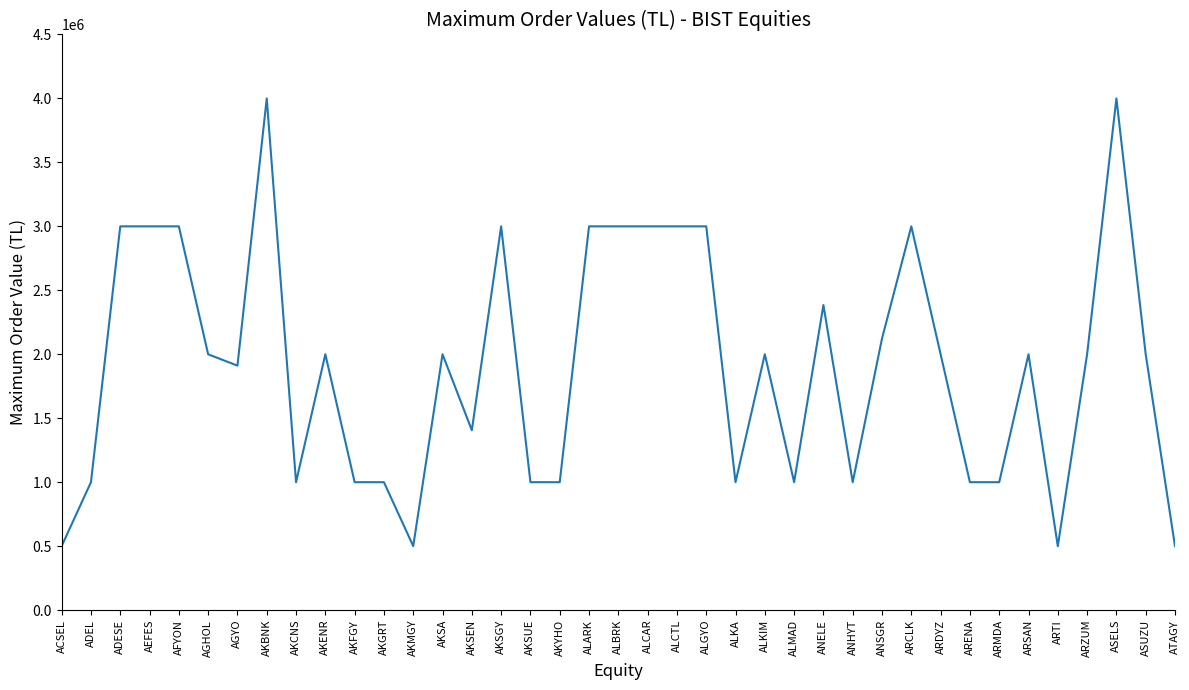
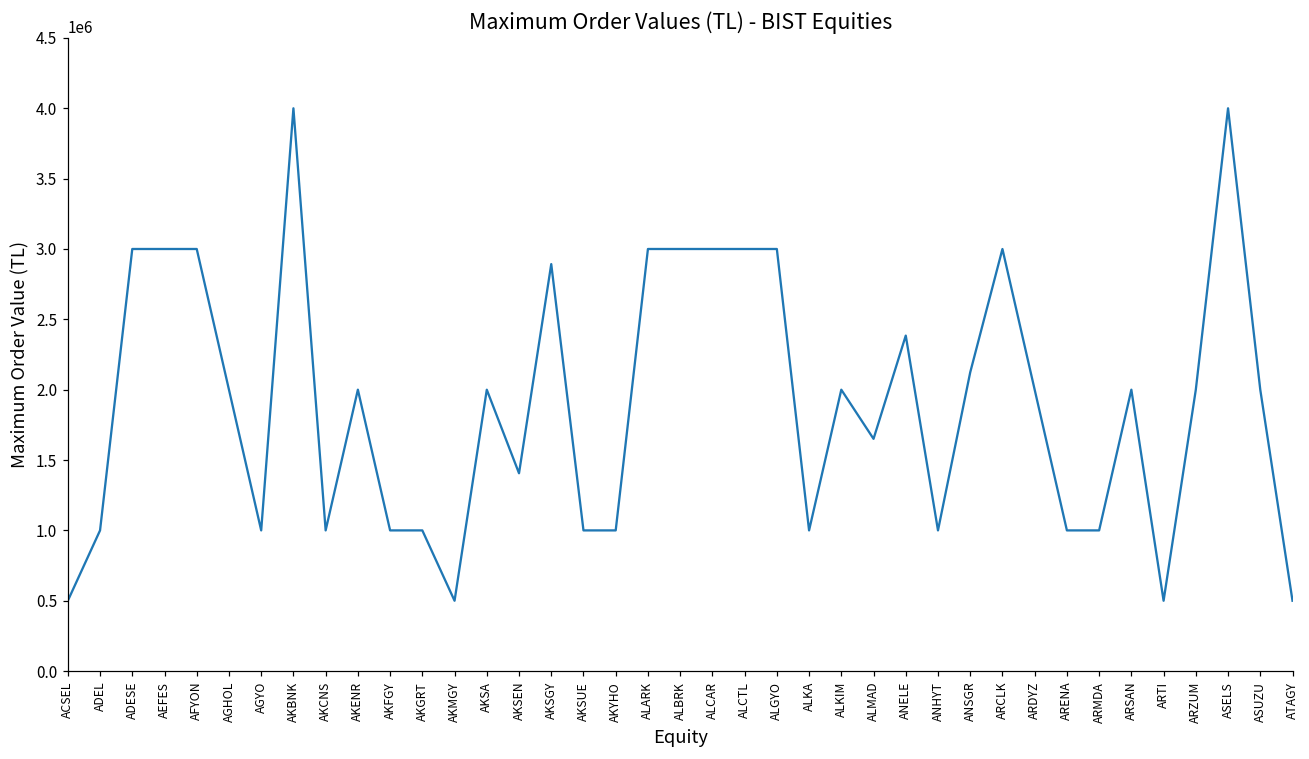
AGYO: 1910000 -> 1000000
AKSGY: 3000000 -> 2890000
ALMAD: 1000000 -> 1650000
